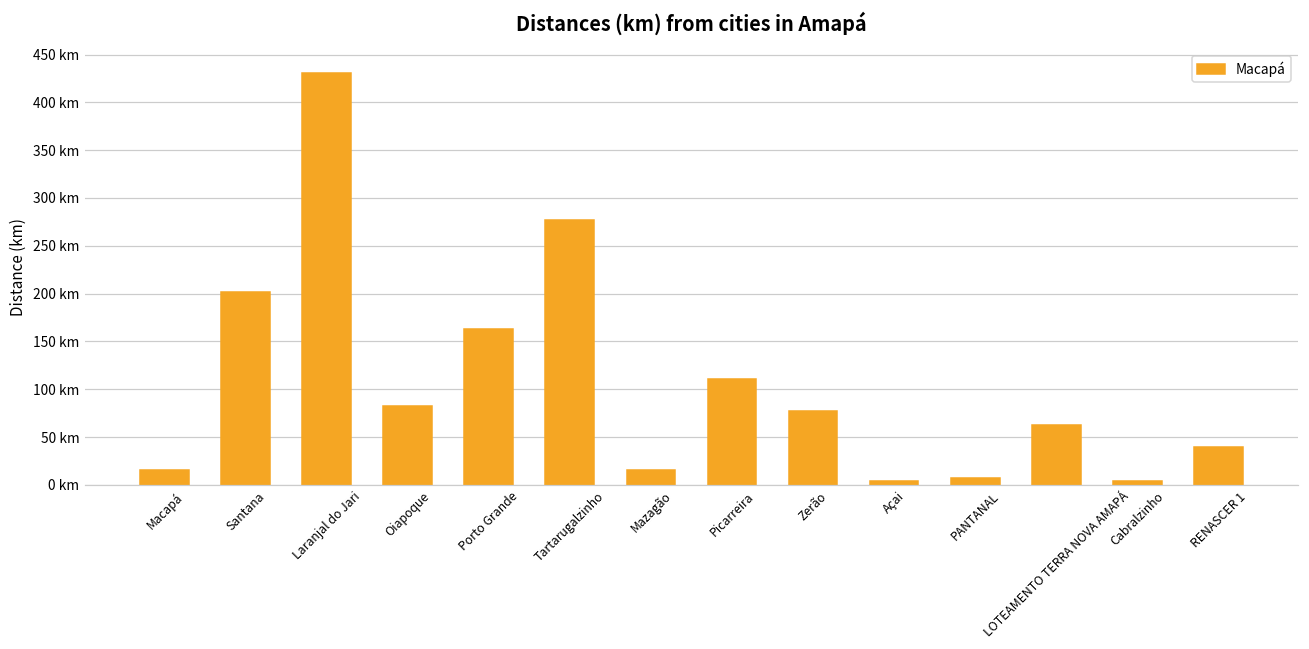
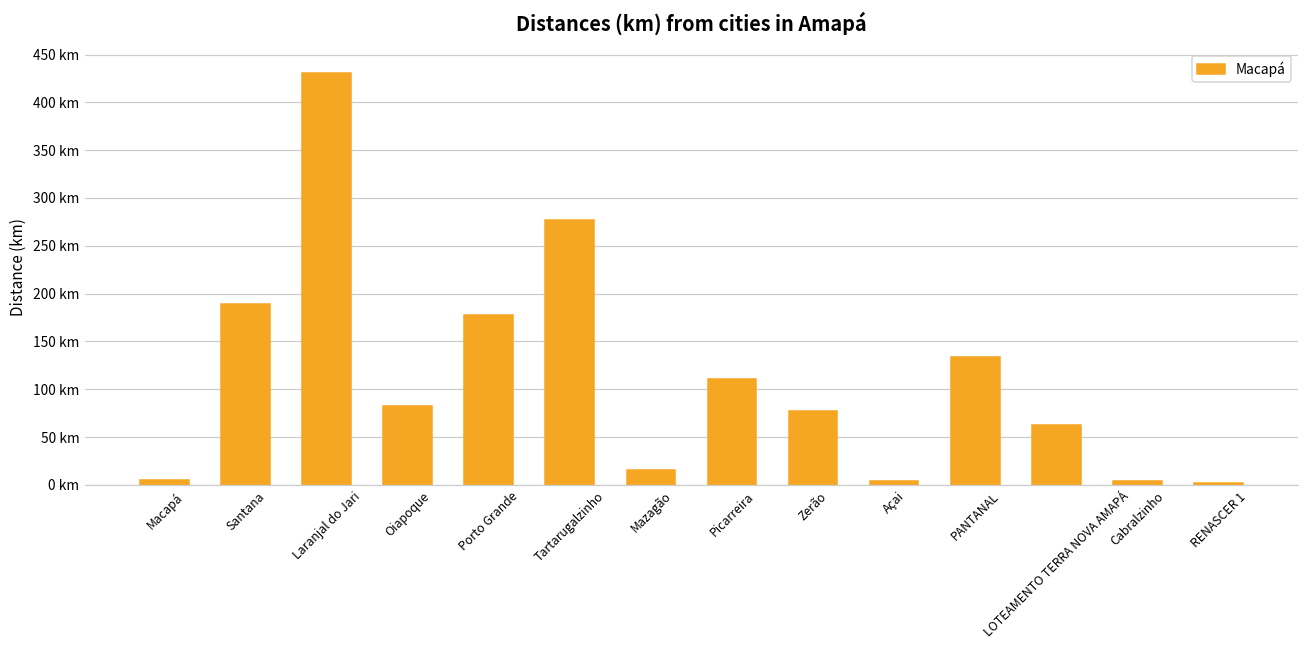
Macapá: 20 km -> 10 km
Santana: 200 km -> 190 km
Porto Grande: 160 km -> 180 km
PANTANAL: 10 km -> 130 km
RENASCER 1: 40 km -> 0 km
